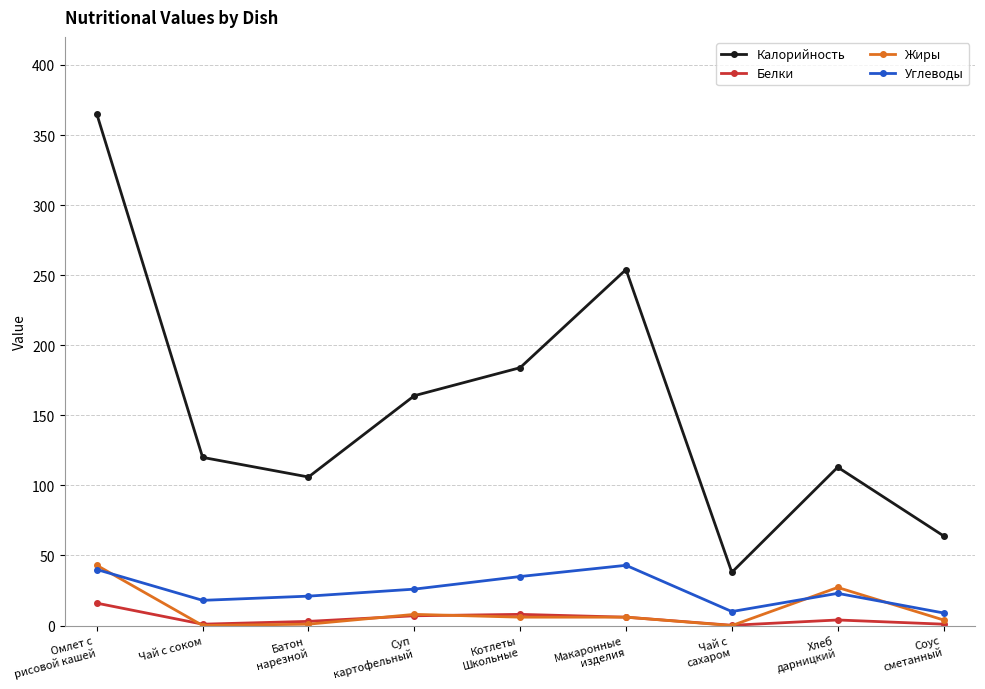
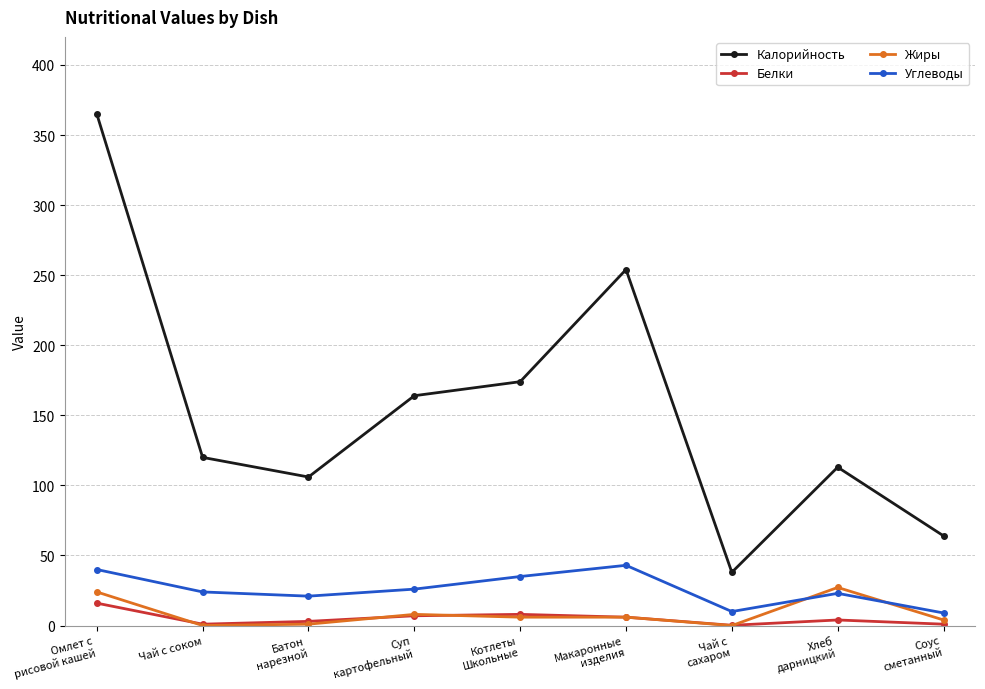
Жиры, Омлет с рисовой кашей: 43 -> 24
Углеводы, Чай с соком: 18 -> 24
Калорийность, Котлеты Школьные: 184 -> 174
